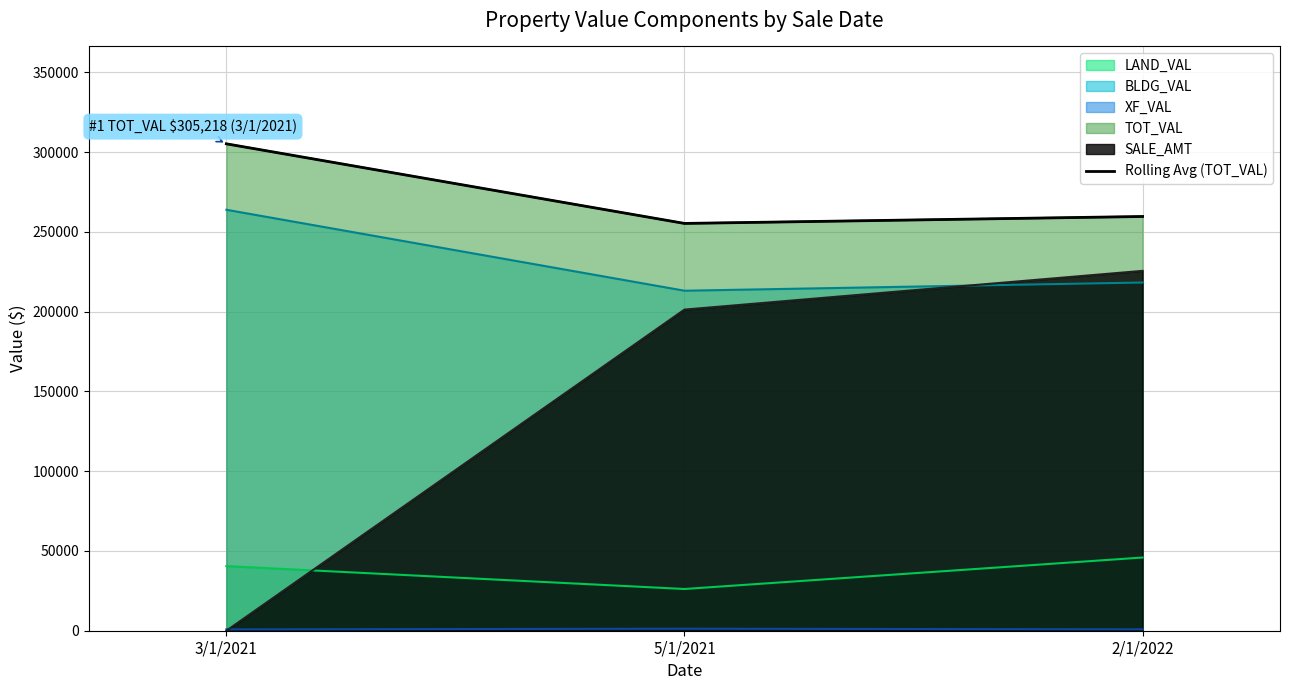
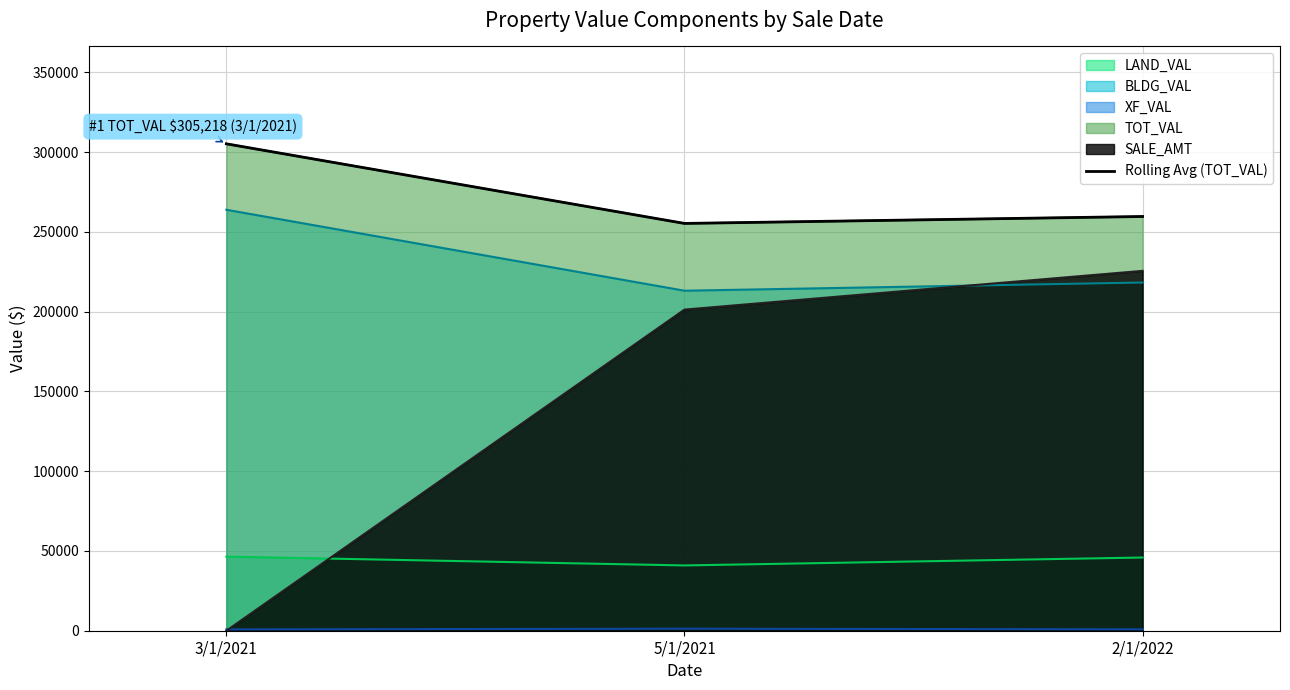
LAND_VAL, 3/1/2021: 40000 -> 46000
LAND_VAL, 5/1/2021: 26000 -> 41000
